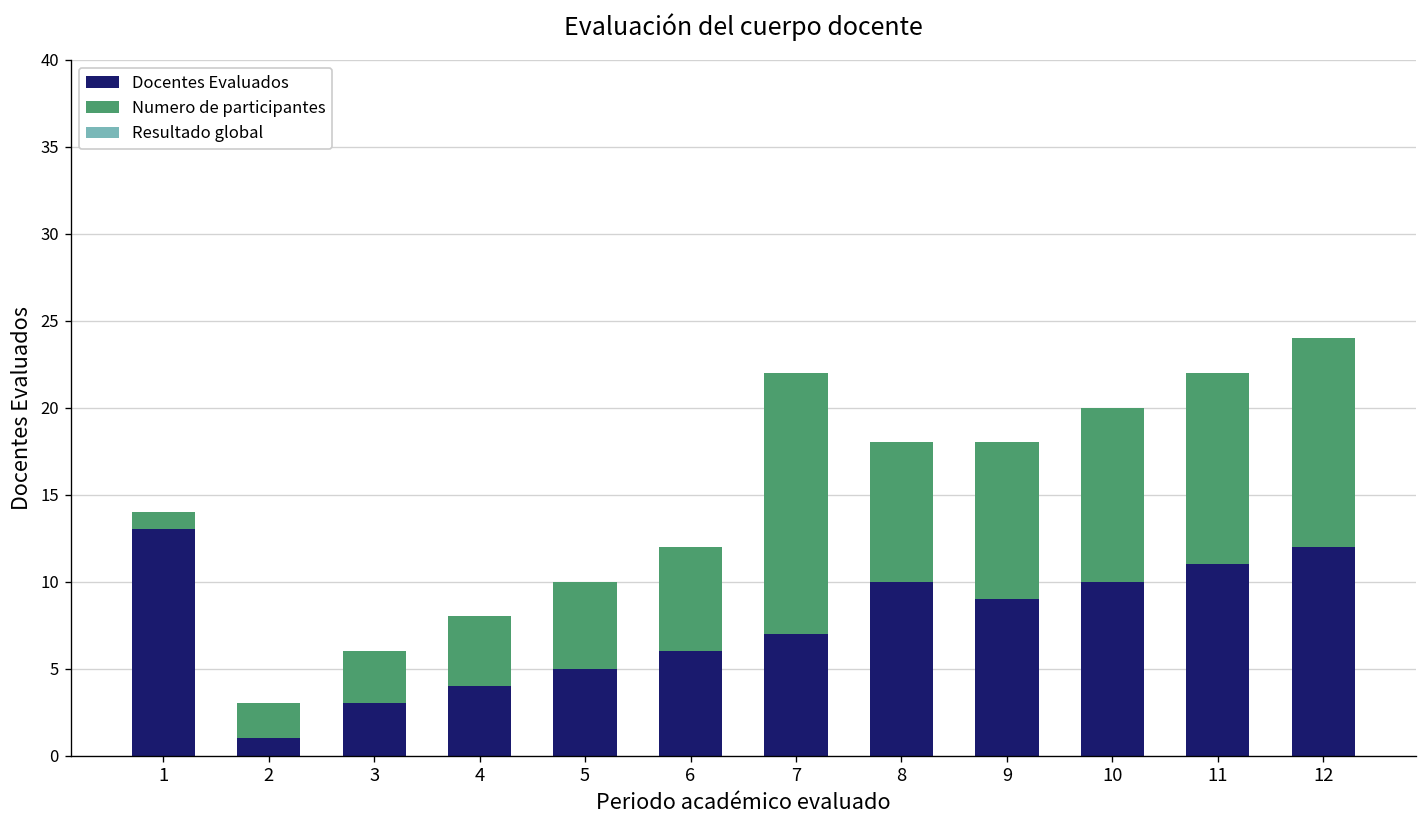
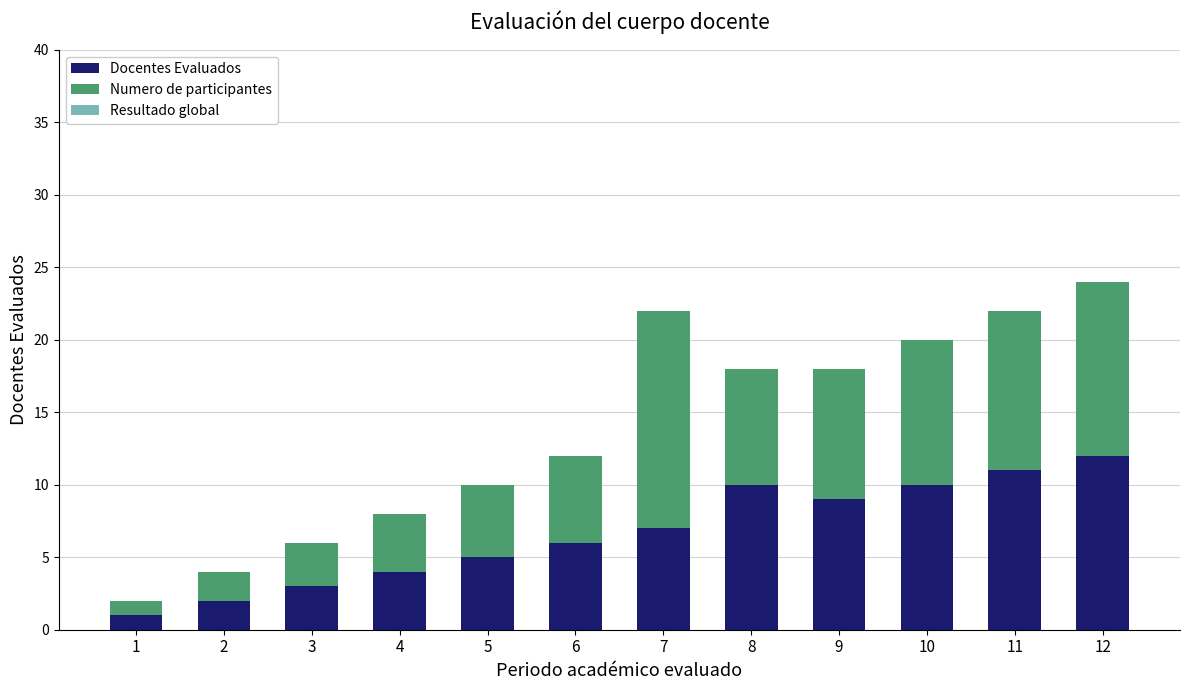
Docentes Evaluados, 1: 13 -> 1
Docentes Evaluados, 2: 1 -> 2
